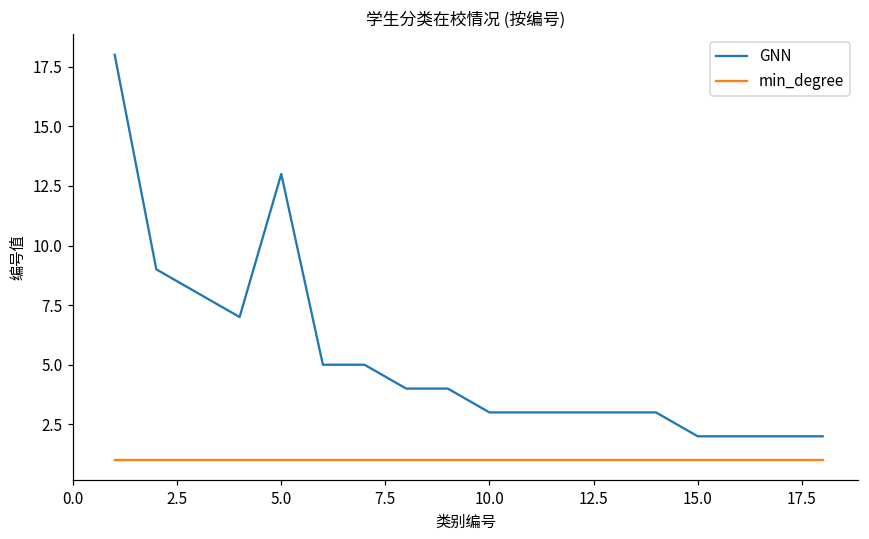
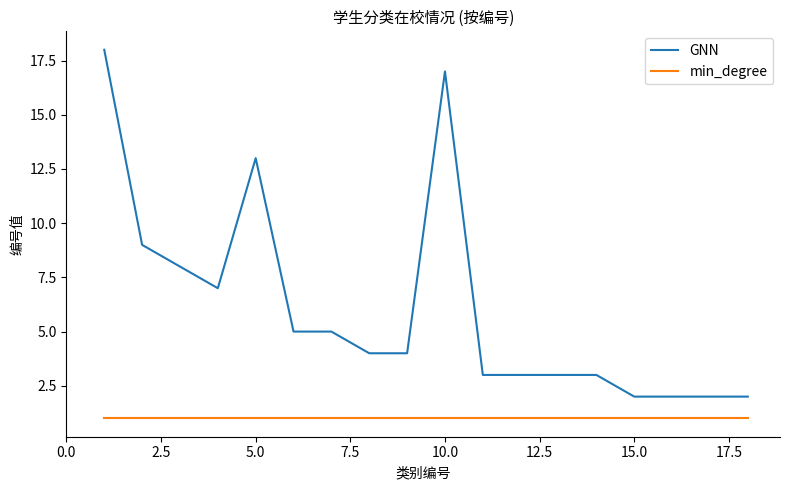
GNN, 10.0: 3 -> 17
